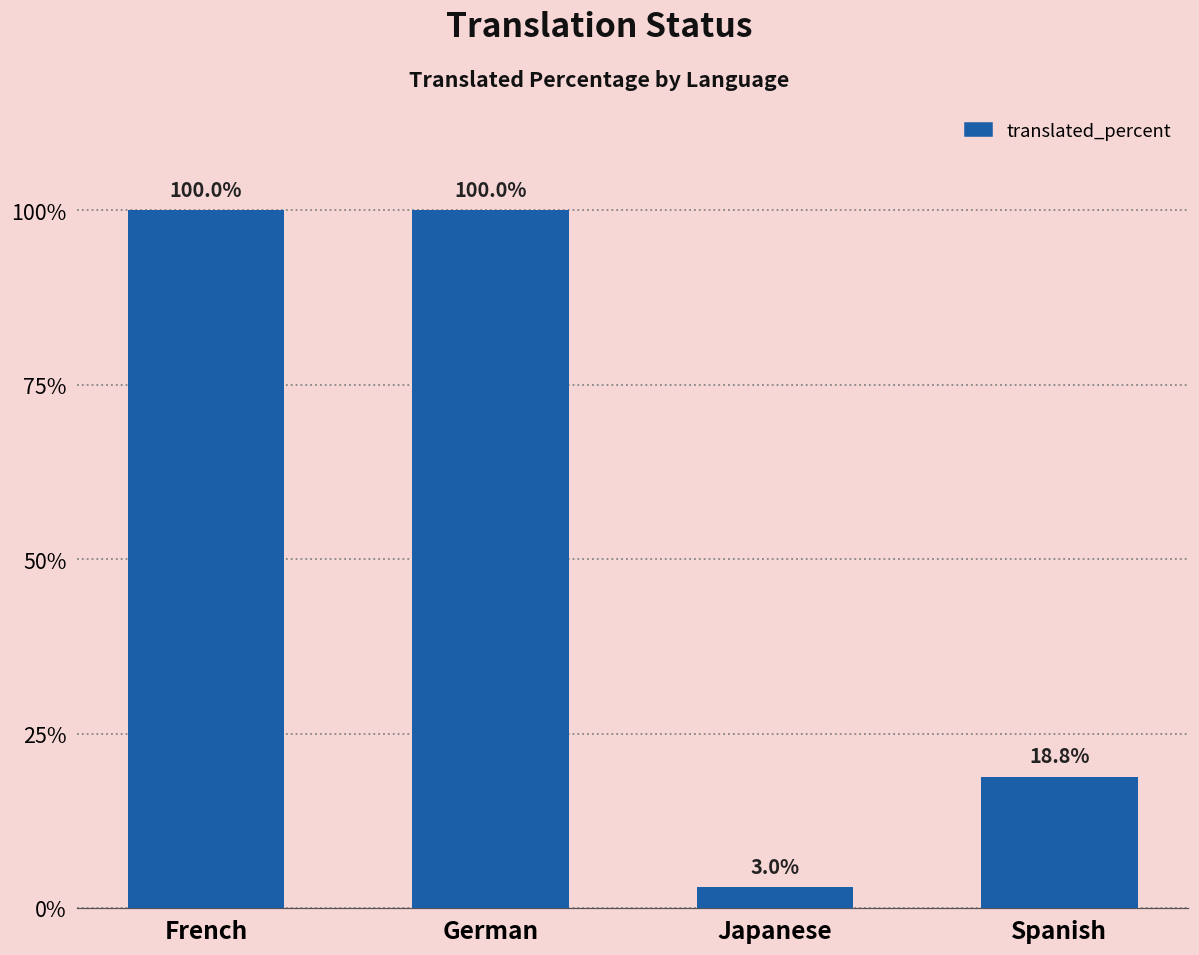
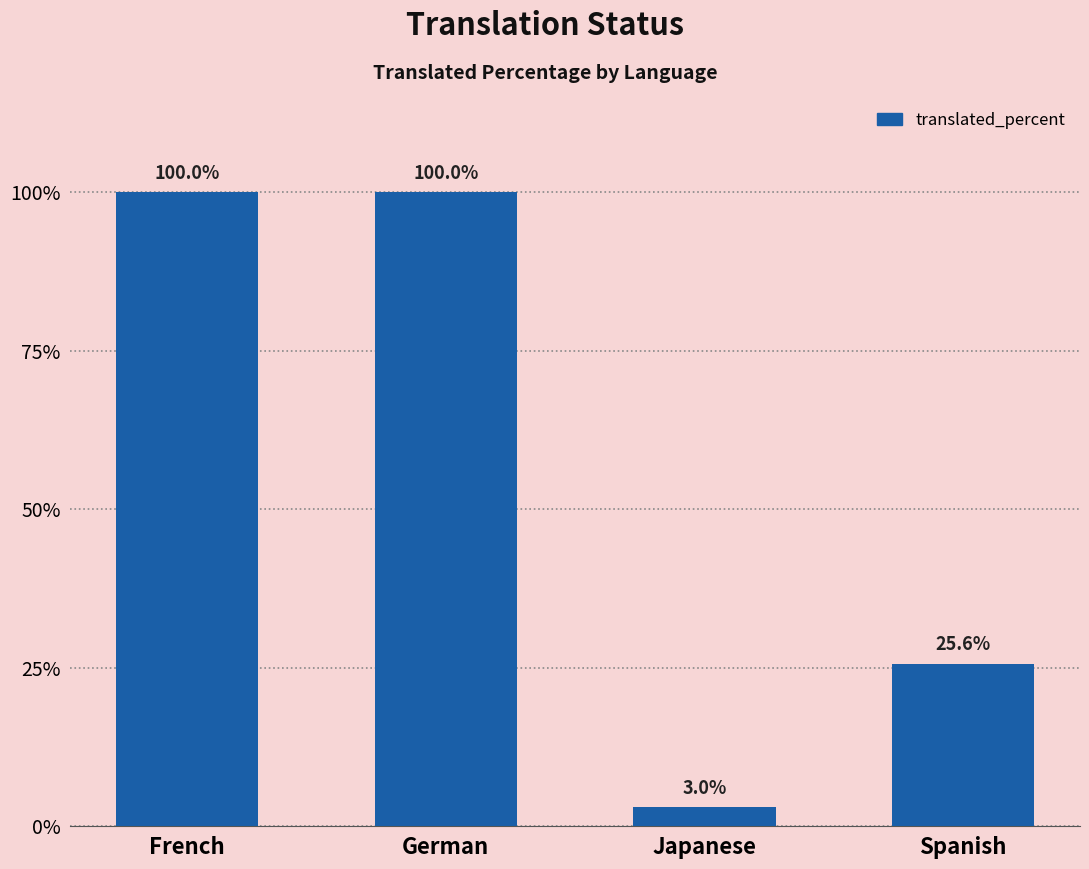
Spanish: 18.8% -> 25.6%
